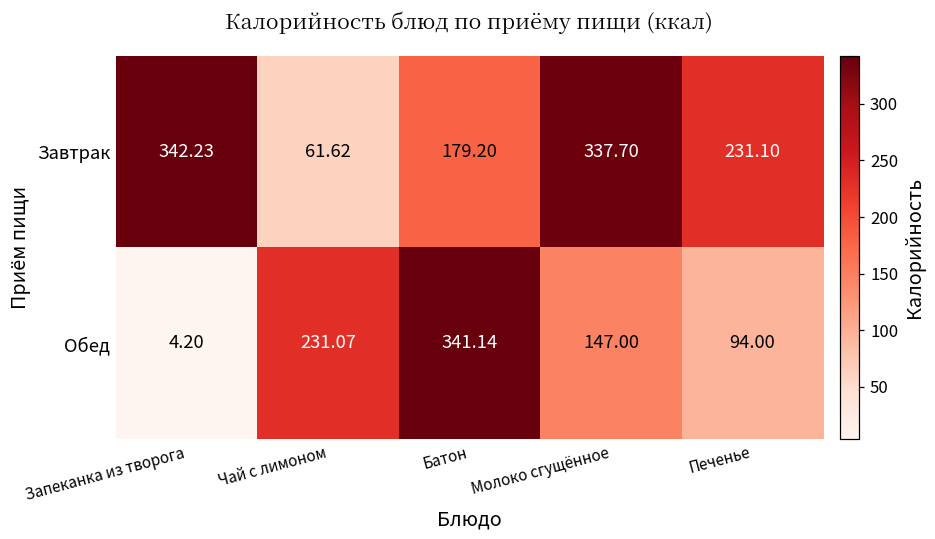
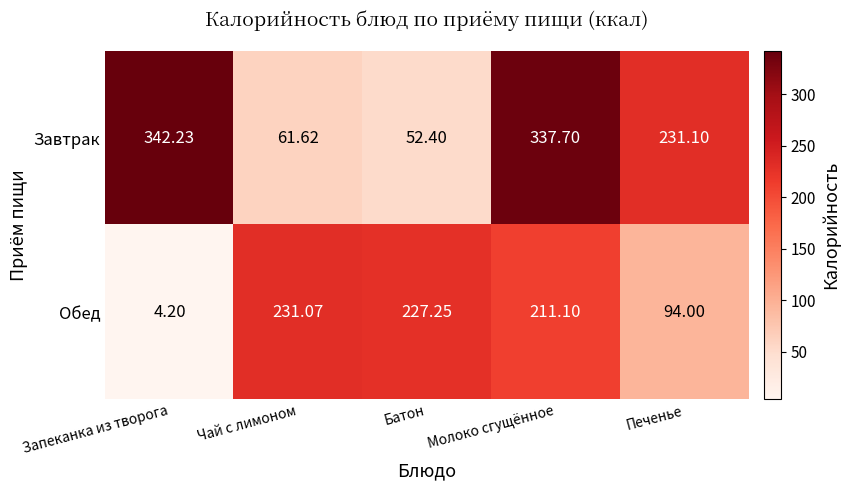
Завтрак, Батон: 179.20 -> 52.40
Обед, Батон: 341.14 -> 227.25
Обед, Молоко сгущённое: 147.00 -> 211.10
